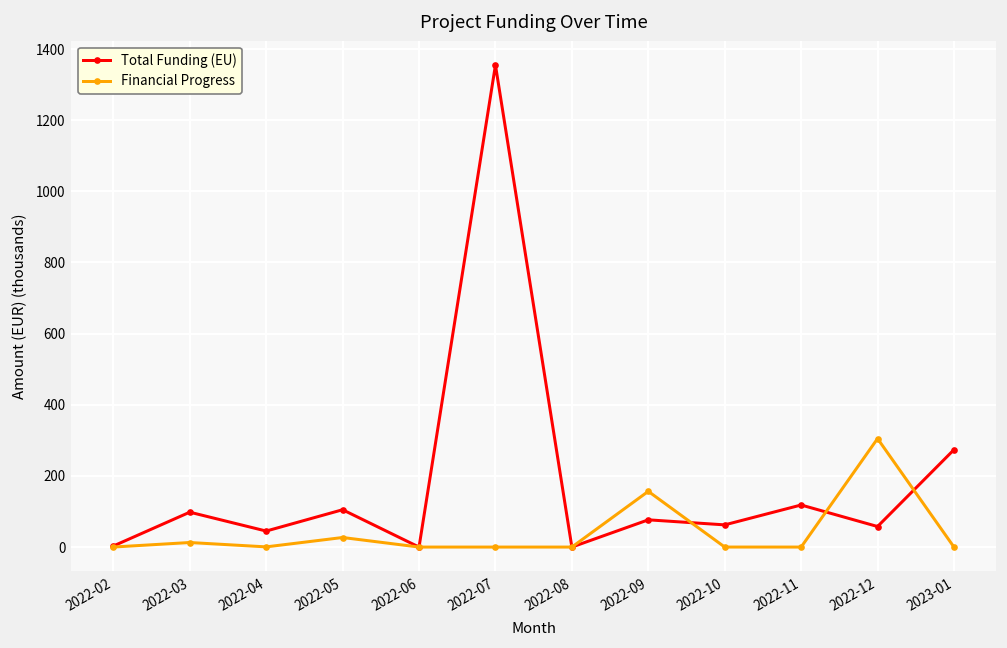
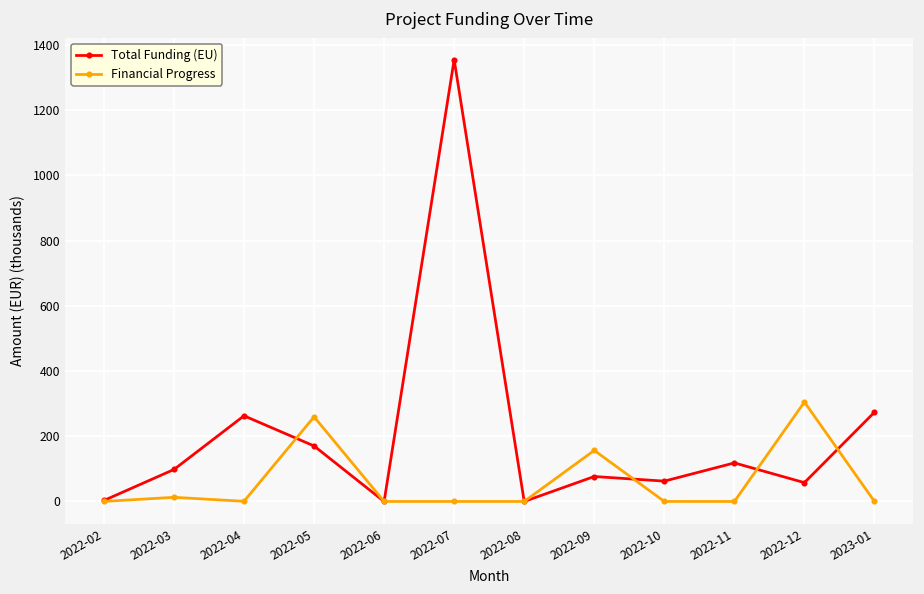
Total Funding (EU), 2022-04: 50 -> 260
Total Funding (EU), 2022-05: 100 -> 170
Financial Progress, 2022-05: 30 -> 260
